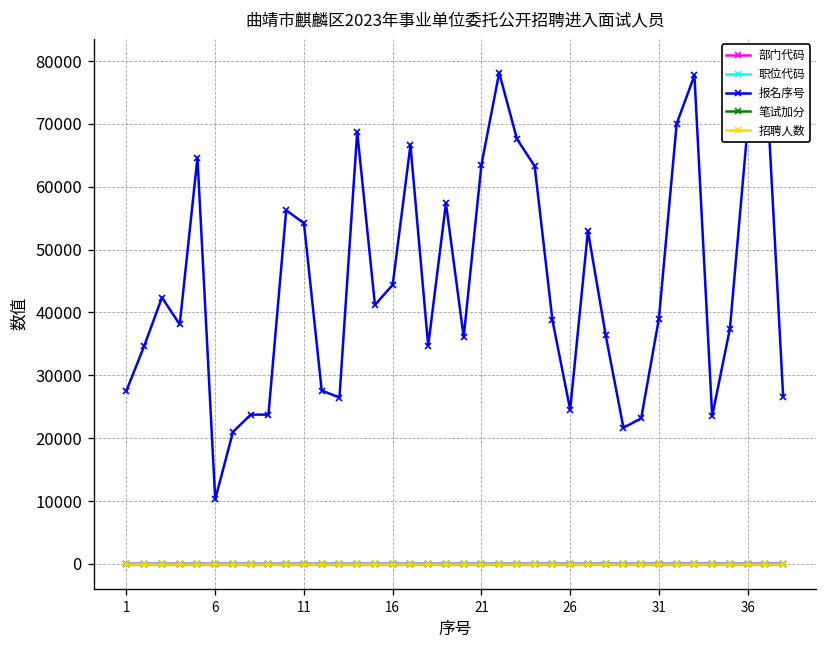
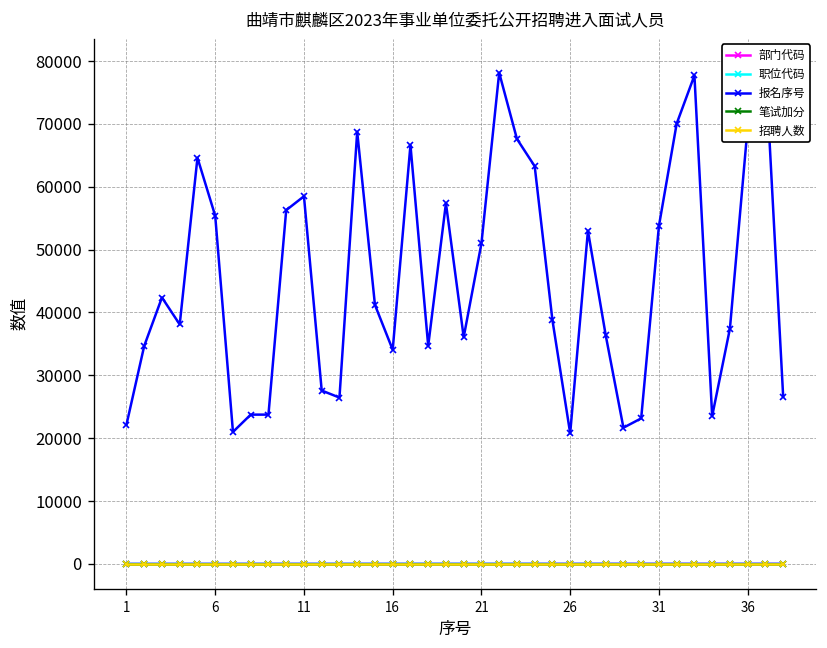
报名序号, 1: 28000 -> 22000
报名序号, 6: 10000 -> 55000
报名序号, 11: 54000 -> 58000
报名序号, 16: 44000 -> 34000
报名序号, 21: 64000 -> 51000
报名序号, 26: 25000 -> 21000
报名序号, 31: 39000 -> 54000
